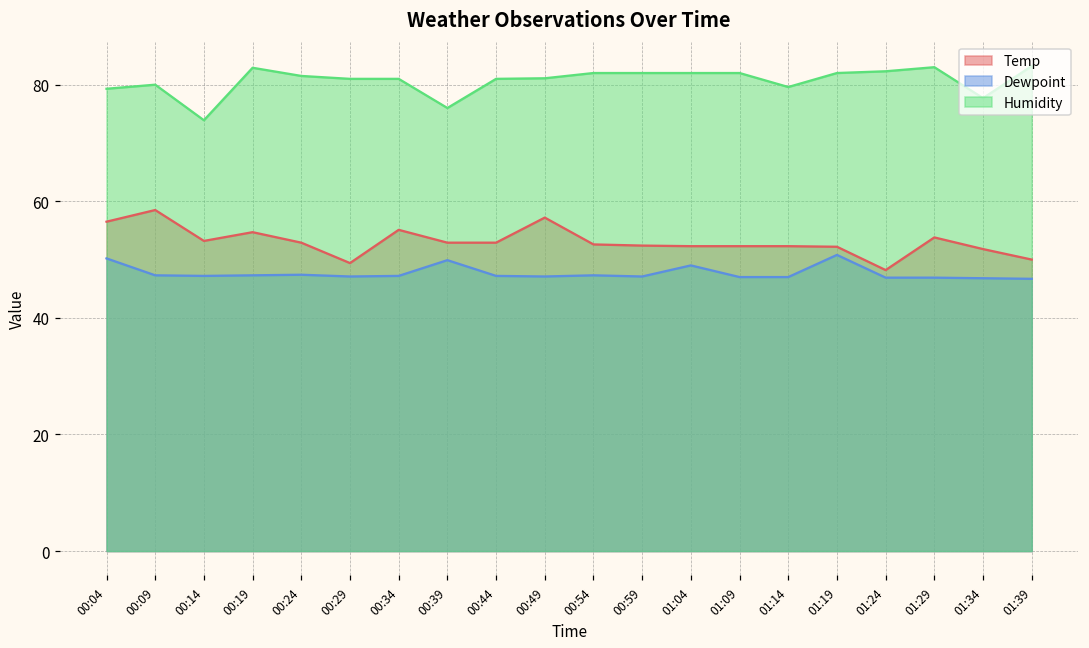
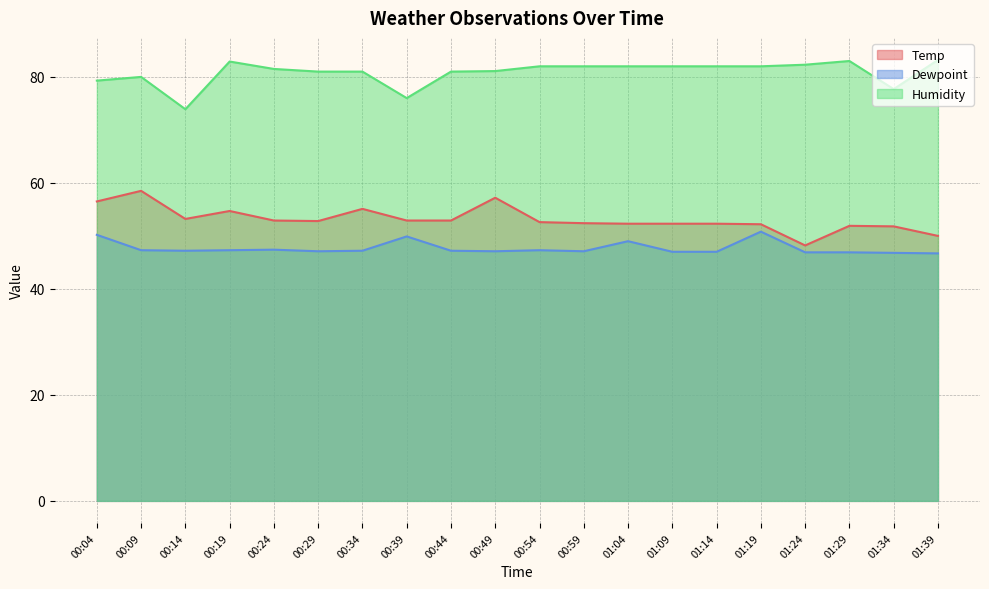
Temp, 00:29: 49 -> 53
Humidity, 01:14: 80 -> 82
Temp, 01:29: 54 -> 52
